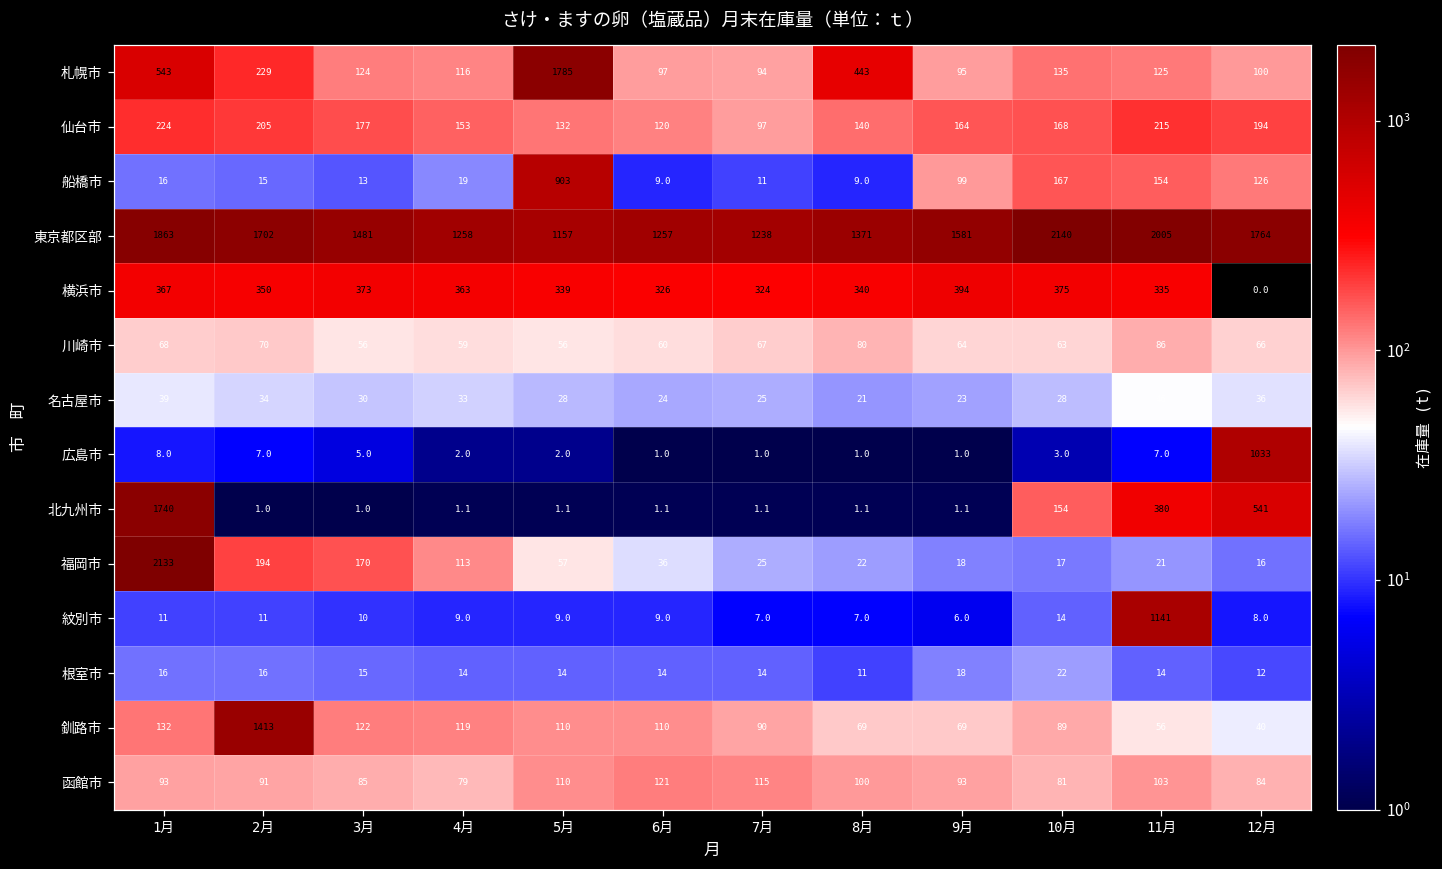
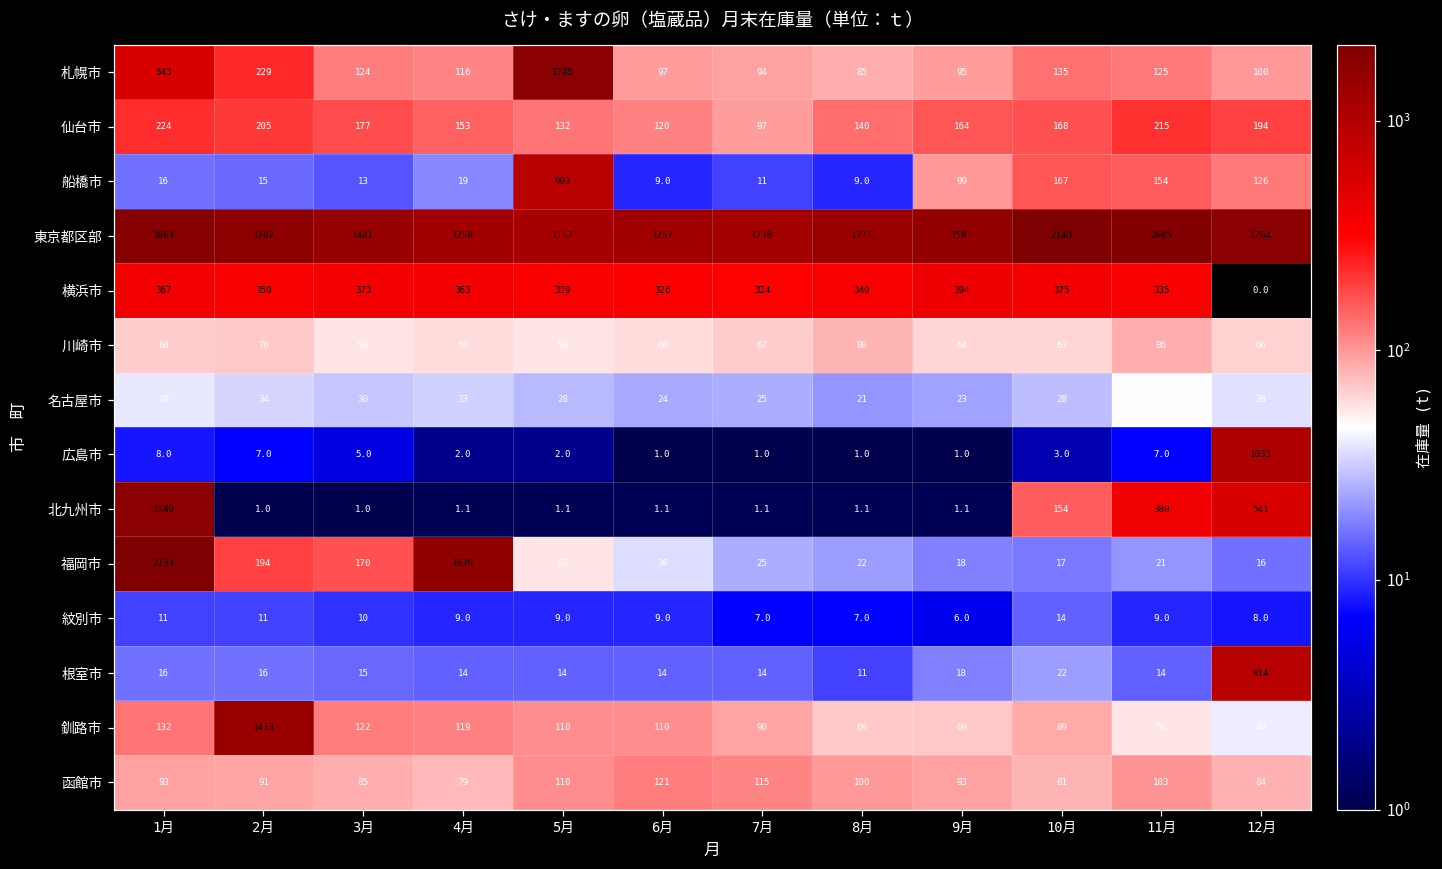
札幌市, 8月: 443 -> 85
福岡市, 4月: 113 -> 1639
紋別市, 11月: 1141 -> 9.0
根室市, 12月: 12 -> 914
